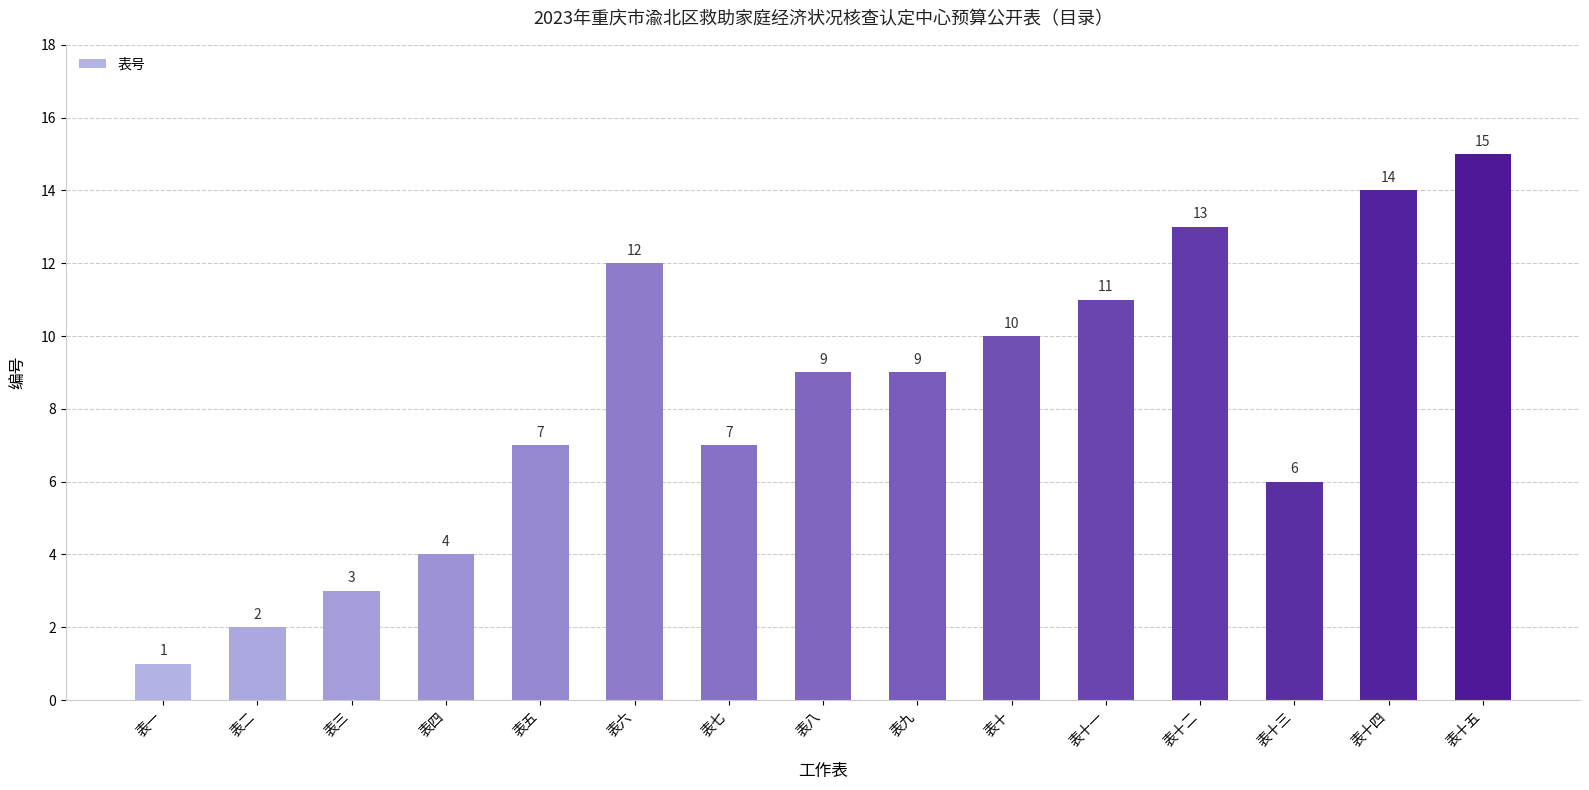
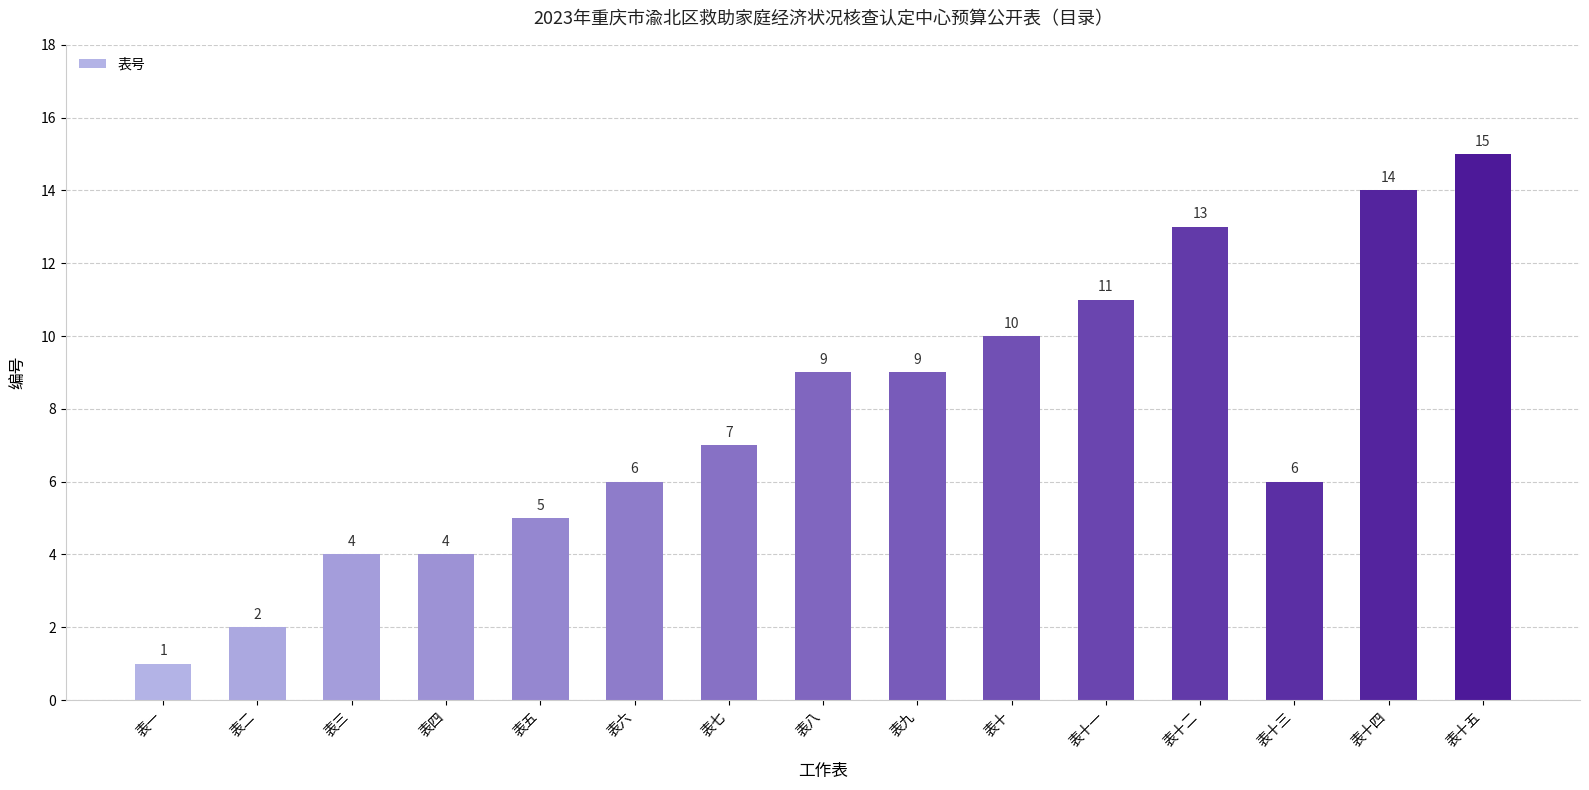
表三: 3 -> 4
表五: 7 -> 5
表六: 12 -> 6
